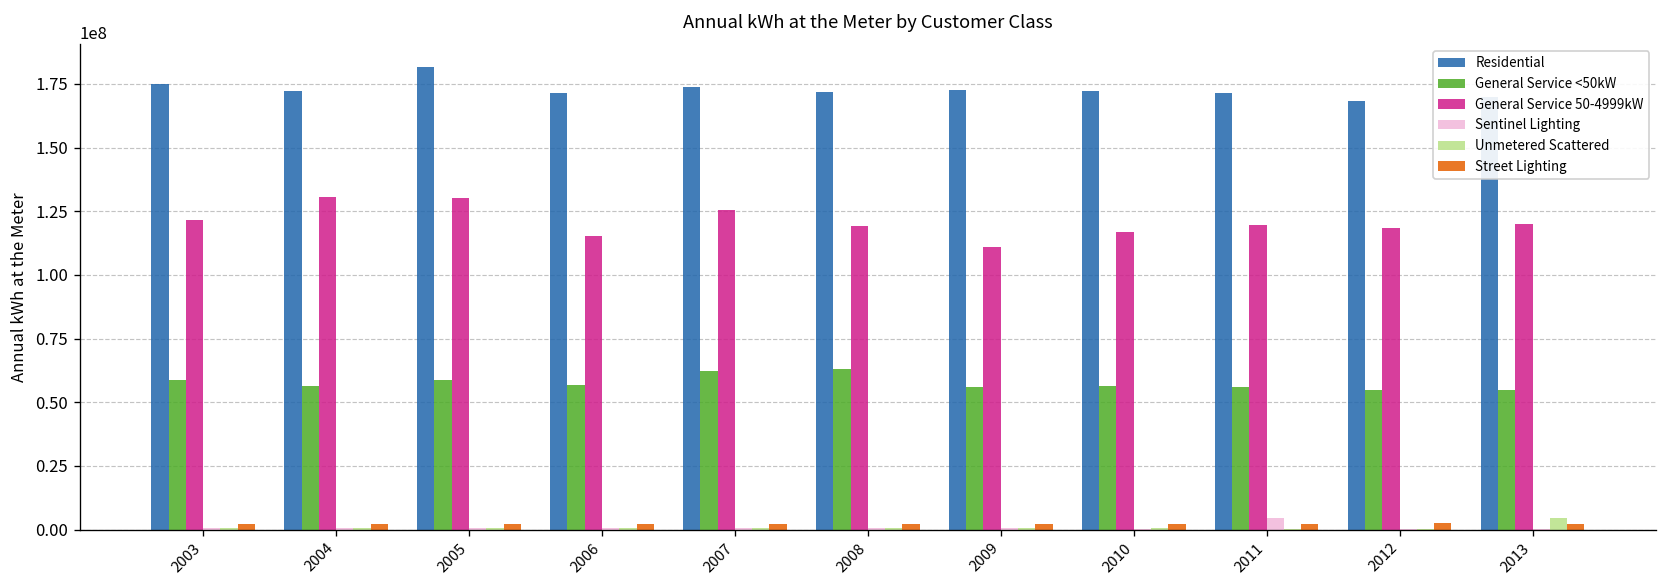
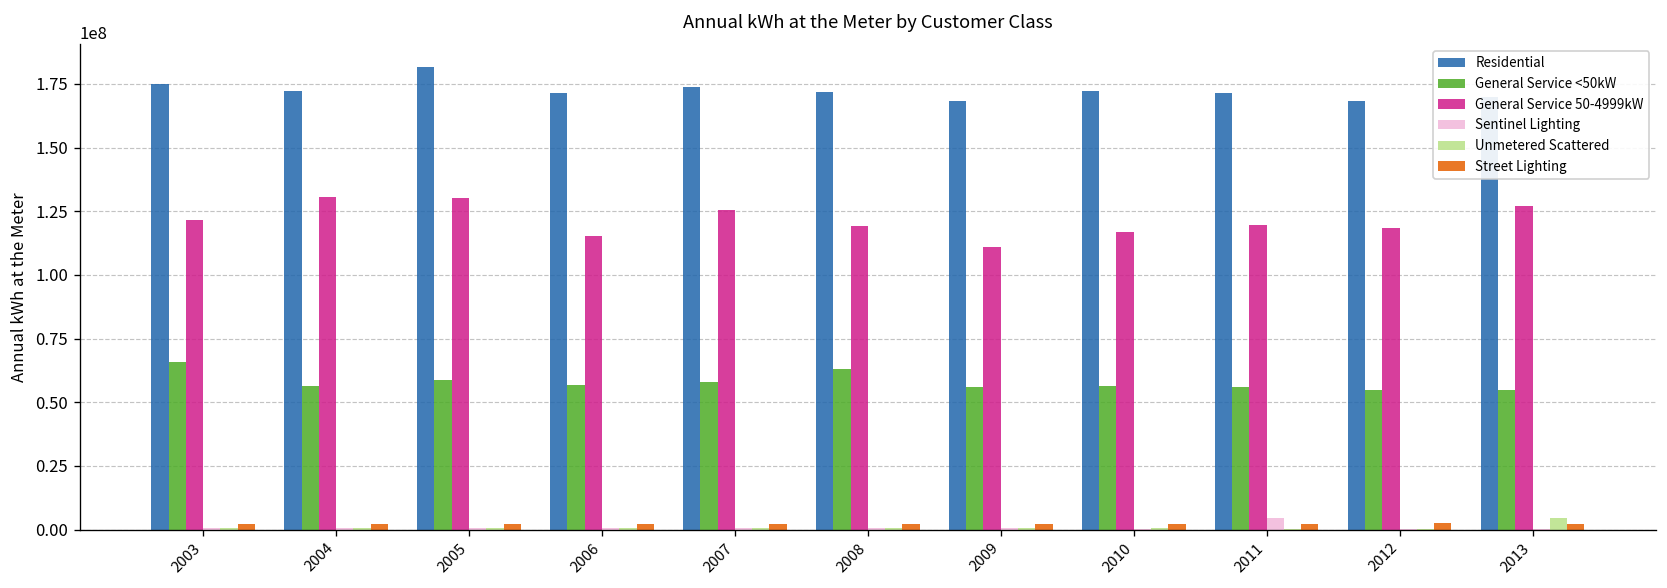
General Service <50kW, 2003: 59000000 -> 66000000
General Service <50kW, 2007: 62000000 -> 58000000
Residential, 2009: 173000000 -> 168000000
General Service 50-4999kW, 2013: 120000000 -> 127000000
